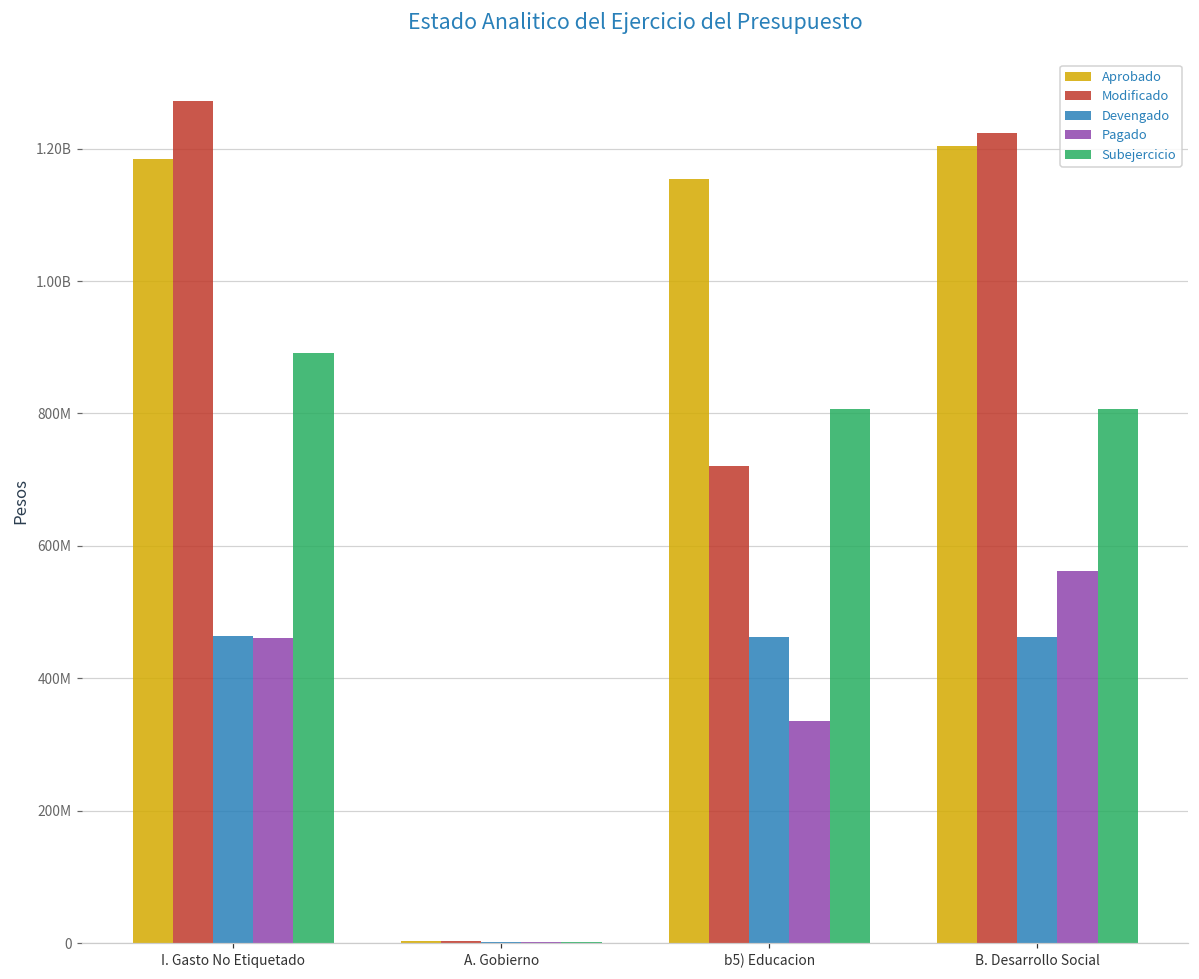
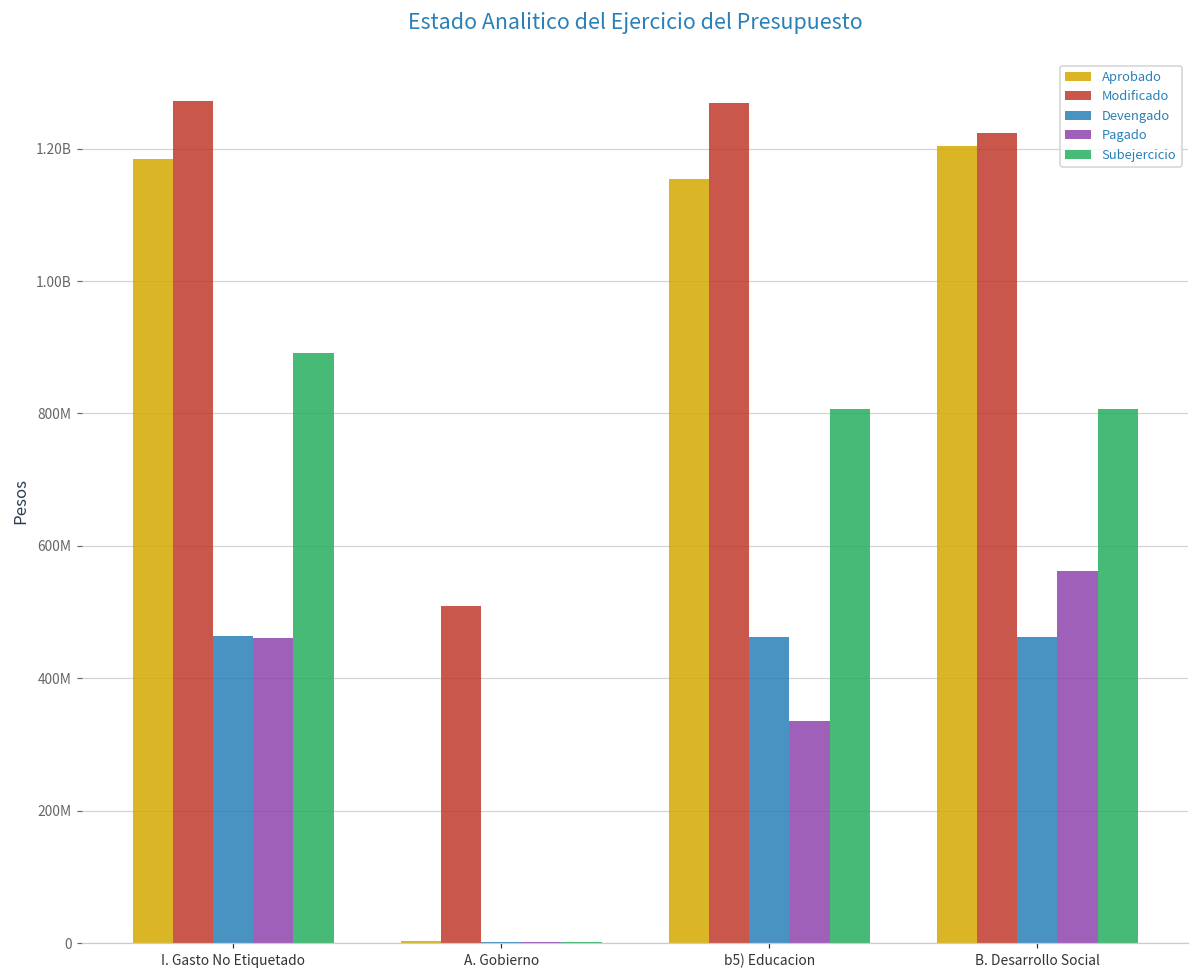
Modificado, A. Gobierno: 0 -> 510000000
Modificado, b5) Educacion: 720000000 -> 1270000000
